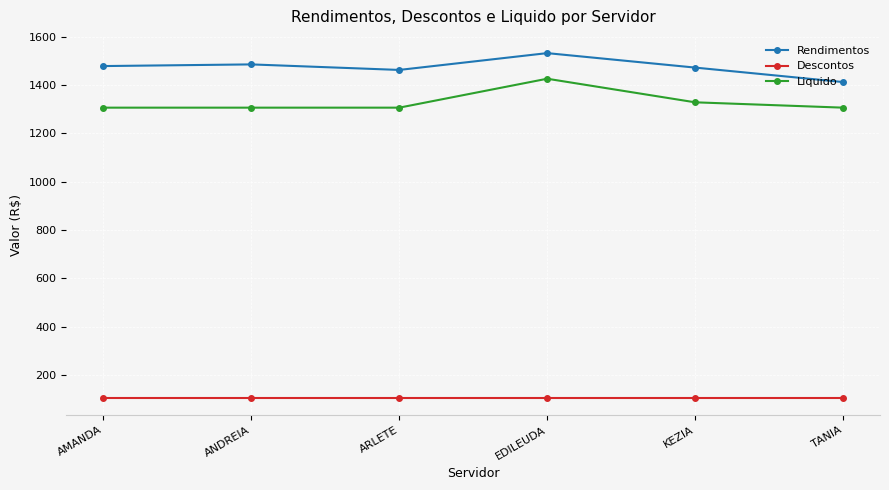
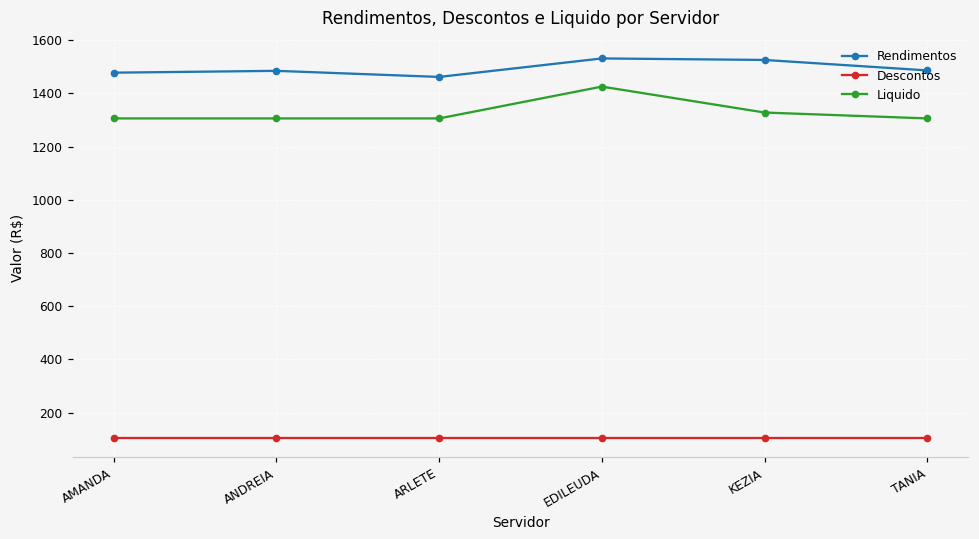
Rendimentos, KEZIA: 1470 -> 1530
Rendimentos, TANIA: 1410 -> 1490
